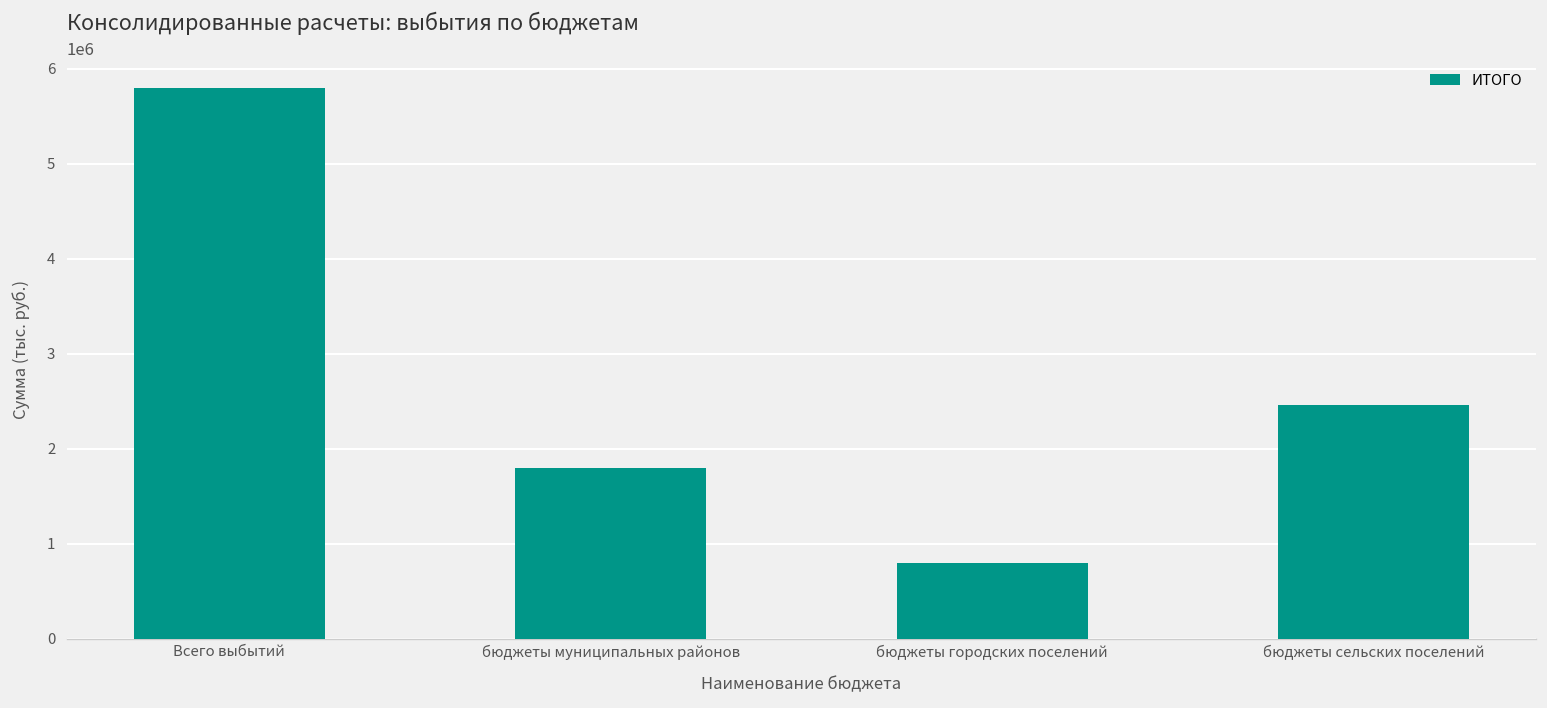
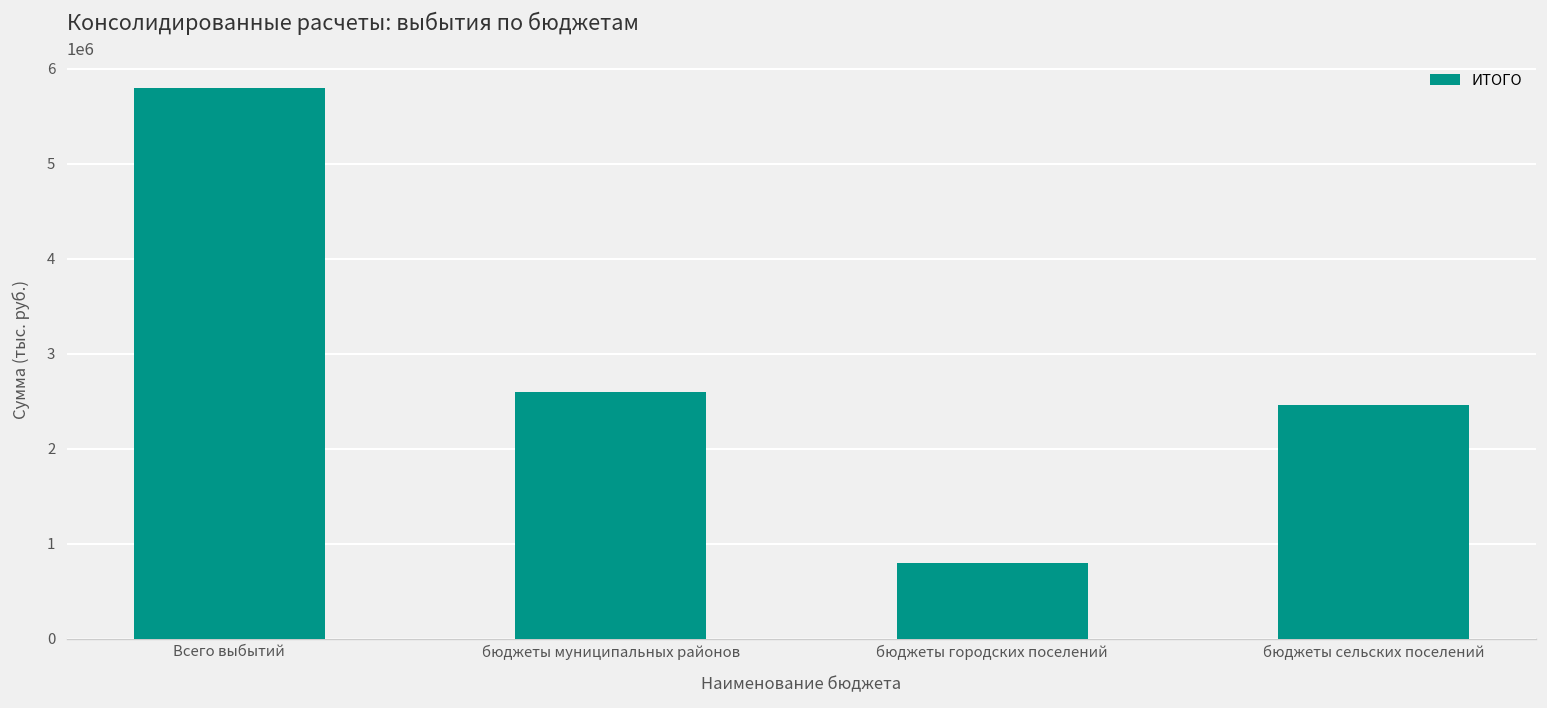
бюджеты муниципальных районов: 1800000 -> 2600000
